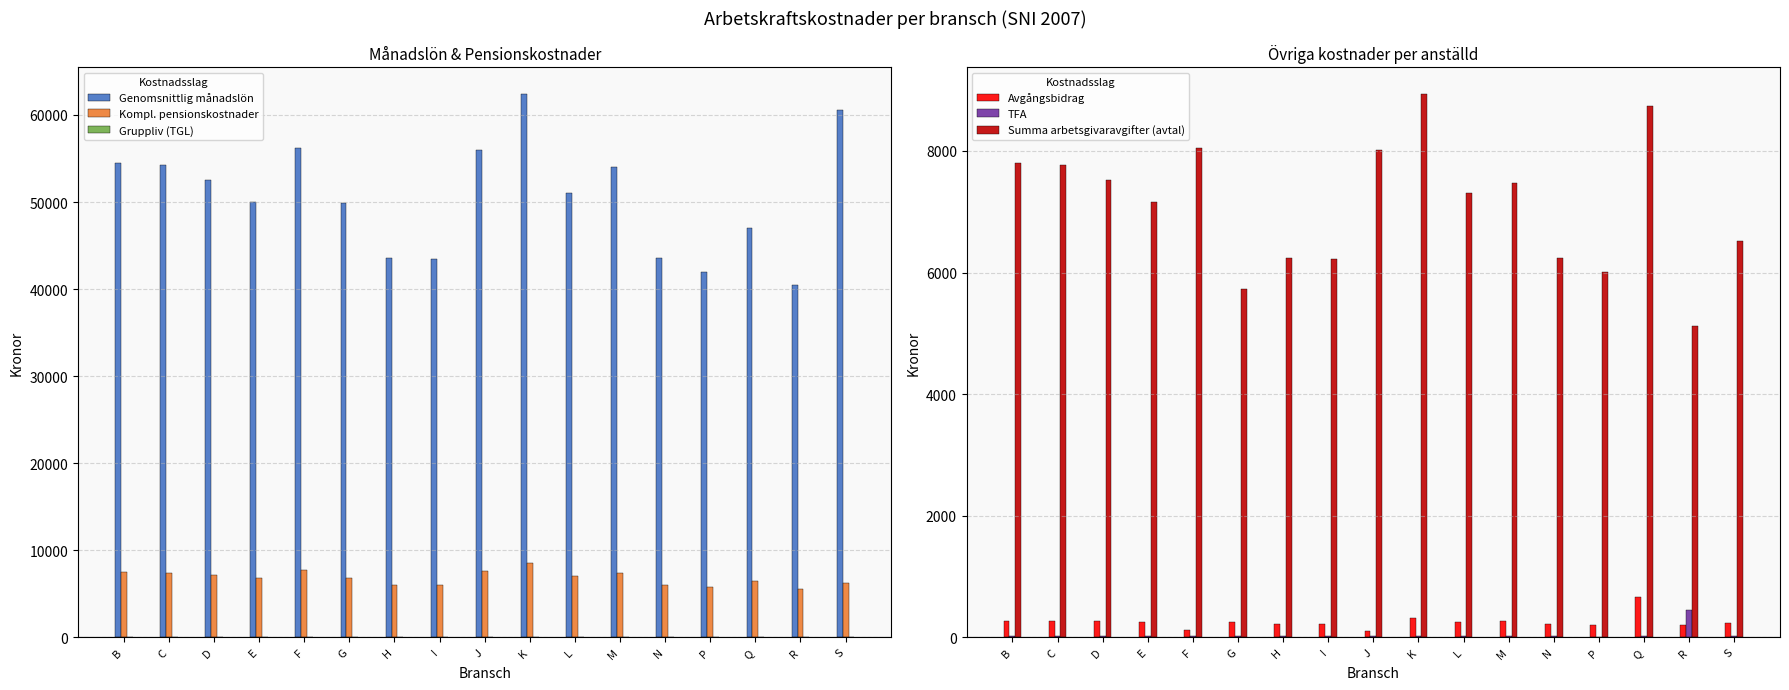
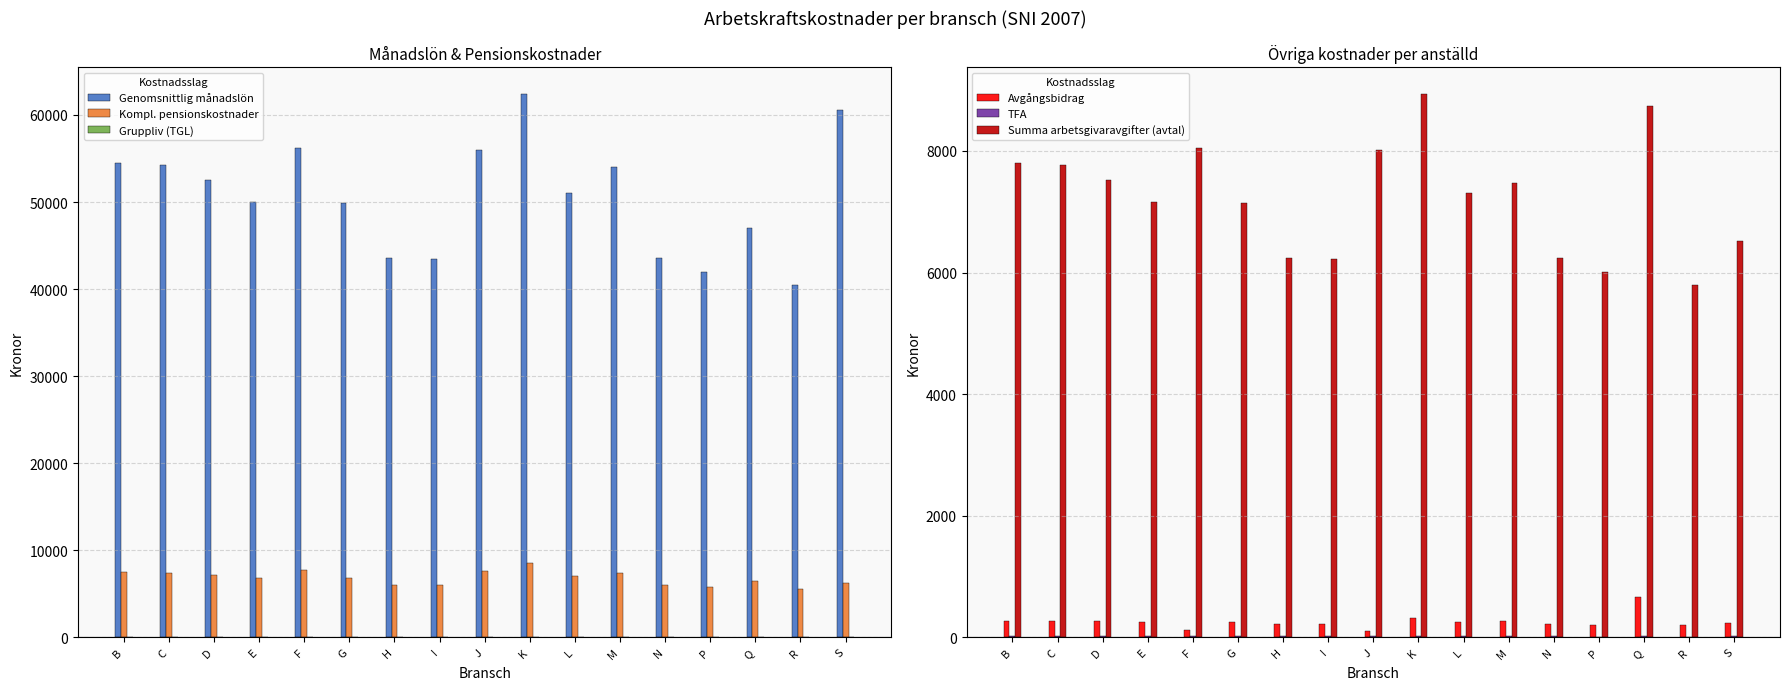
Övriga kostnader per anställd, Summa arbetsgivaravgifter (avtal), G: 5700 -> 7100
Övriga kostnader per anställd, TFA, R: 500 -> 0
Övriga kostnader per anställd, Summa arbetsgivaravgifter (avtal), R: 5100 -> 5800
